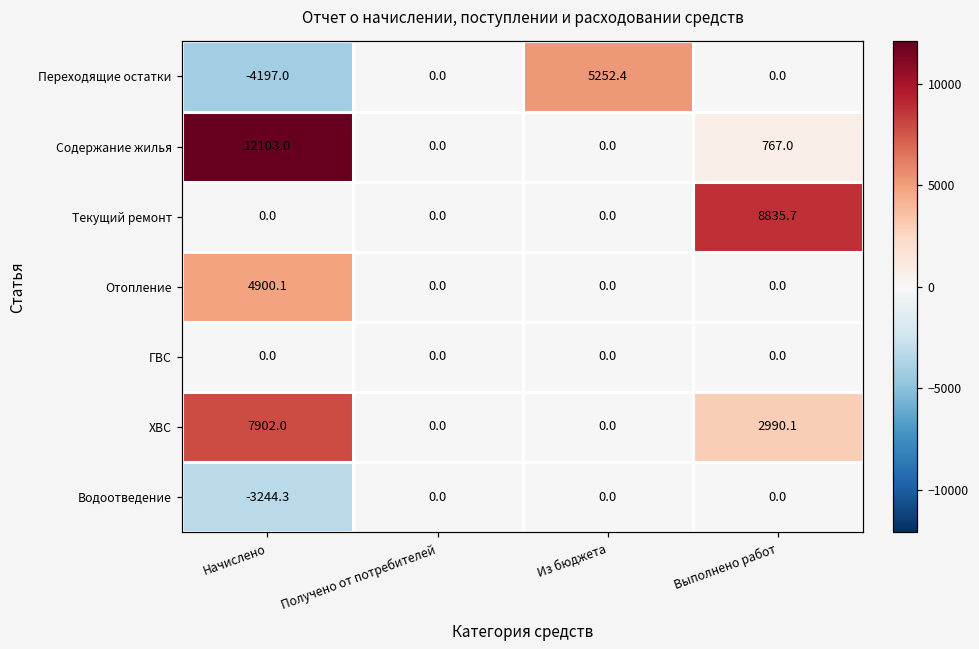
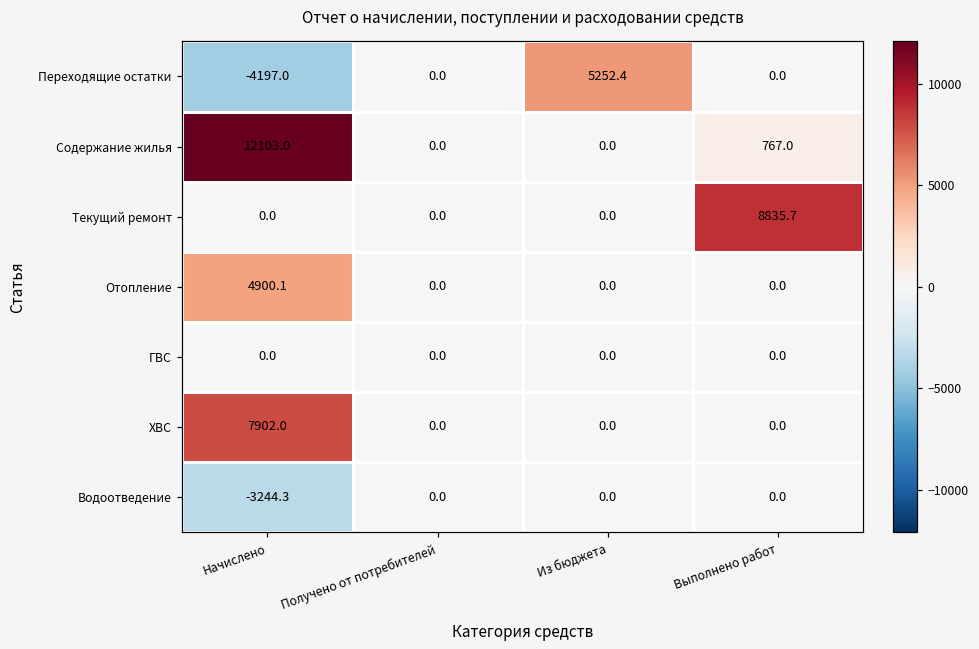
ХВС, Выполнено работ: 2990.1 -> 0.0
